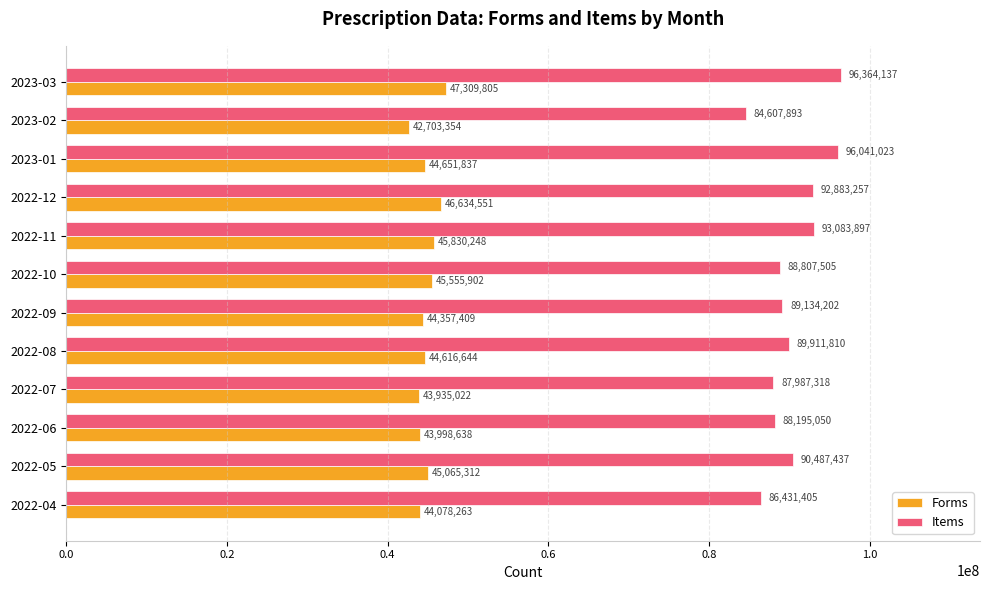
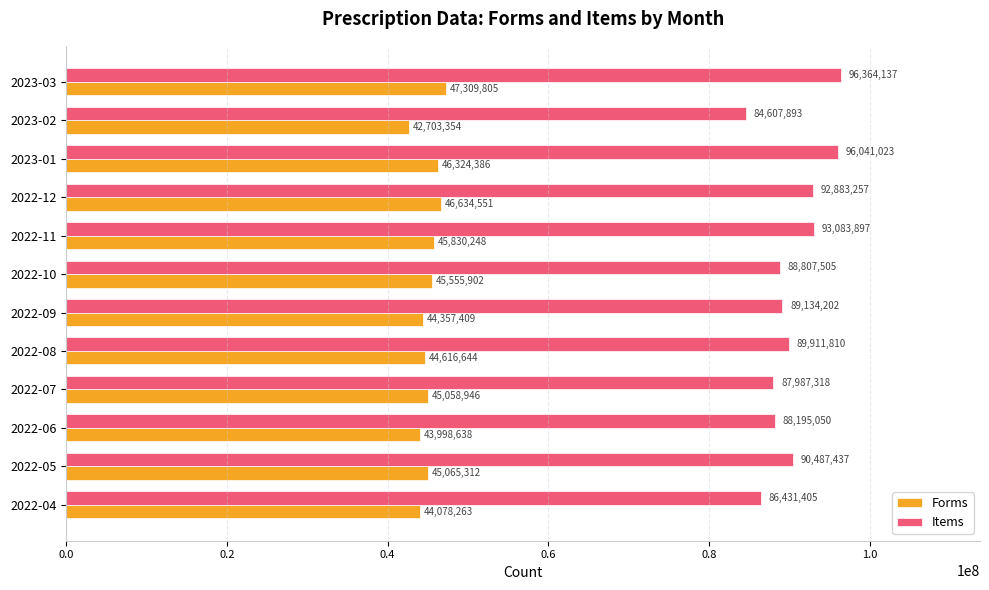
Forms, 2023-01: 44,651,837 -> 46,324,386
Forms, 2022-07: 43,935,022 -> 45,058,946
